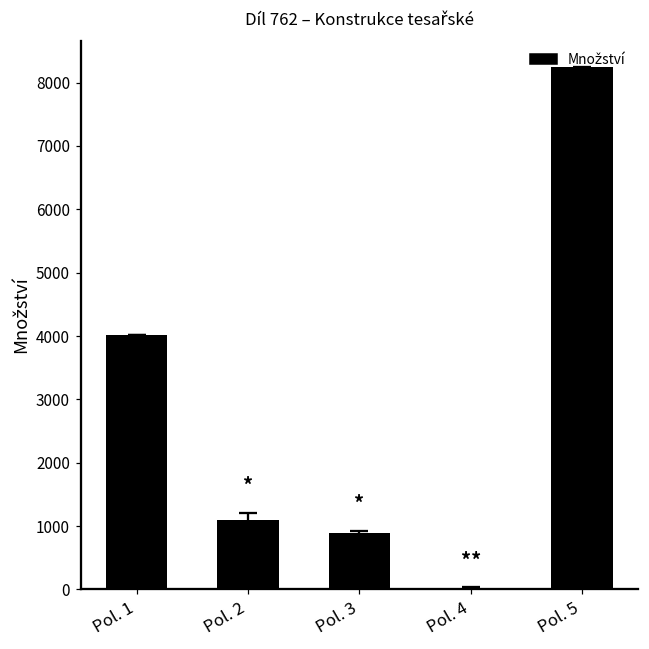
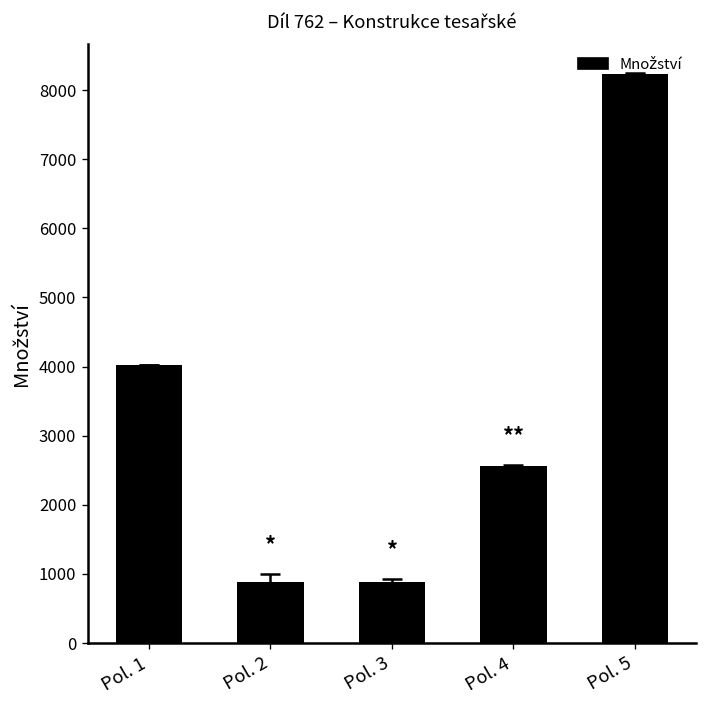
Množství, Pol. 2: 1100 -> 900
Množství, Pol. 4: 0 -> 2600
